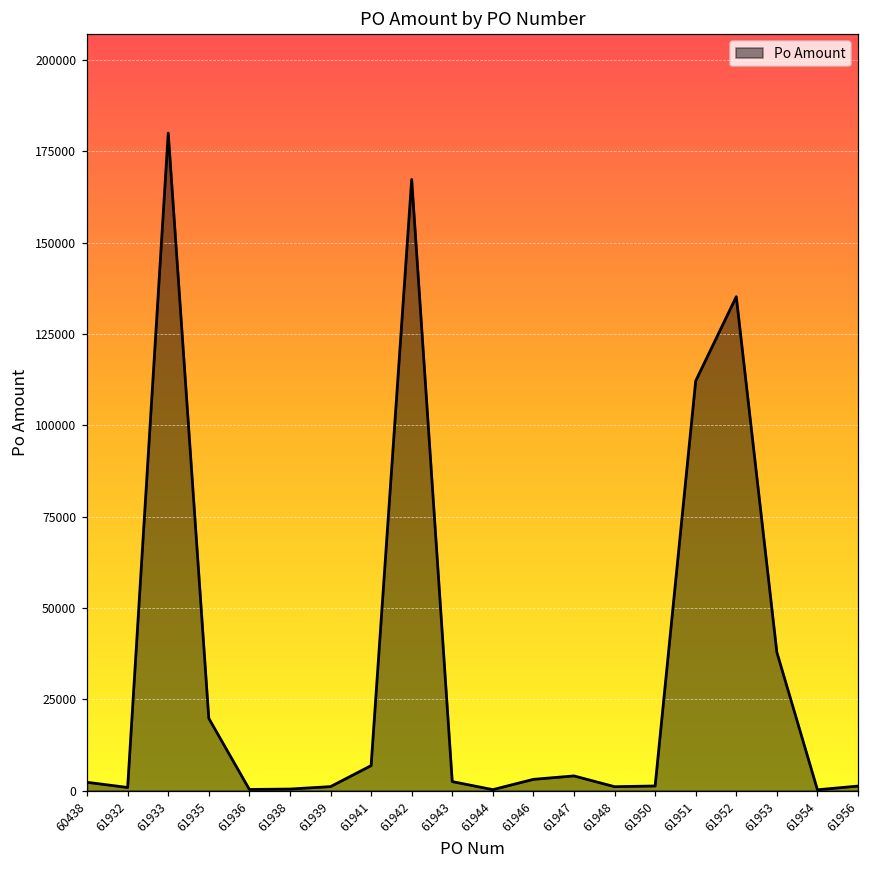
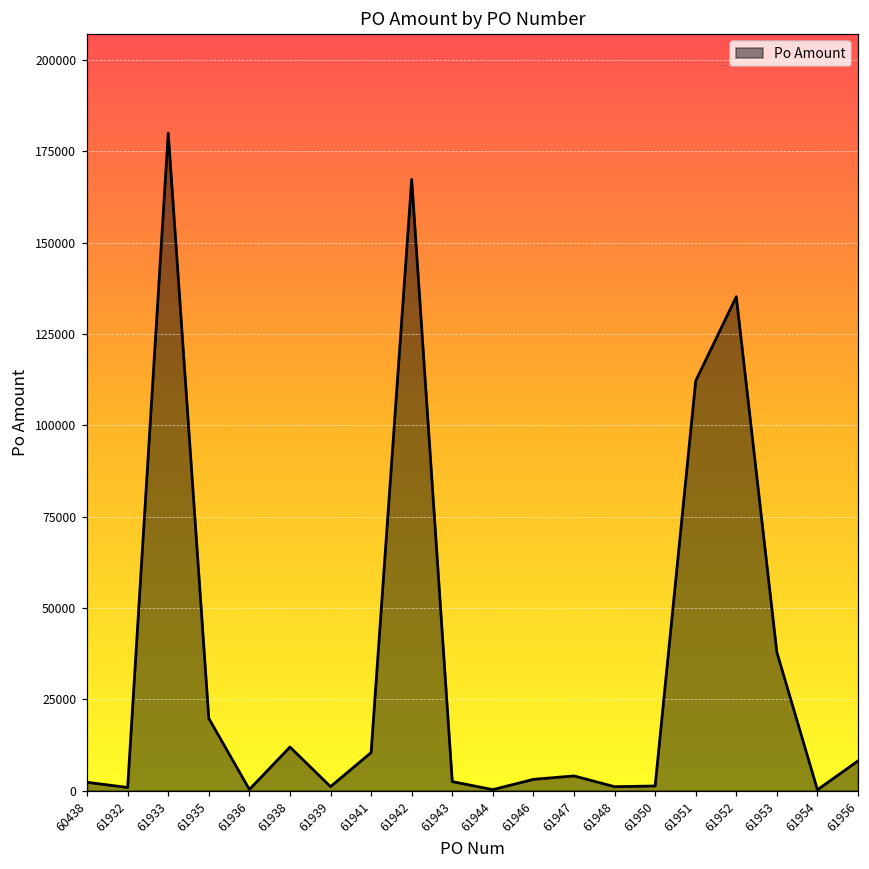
61938: 0 -> 12000
61941: 7000 -> 10000
61956: 1000 -> 8000
